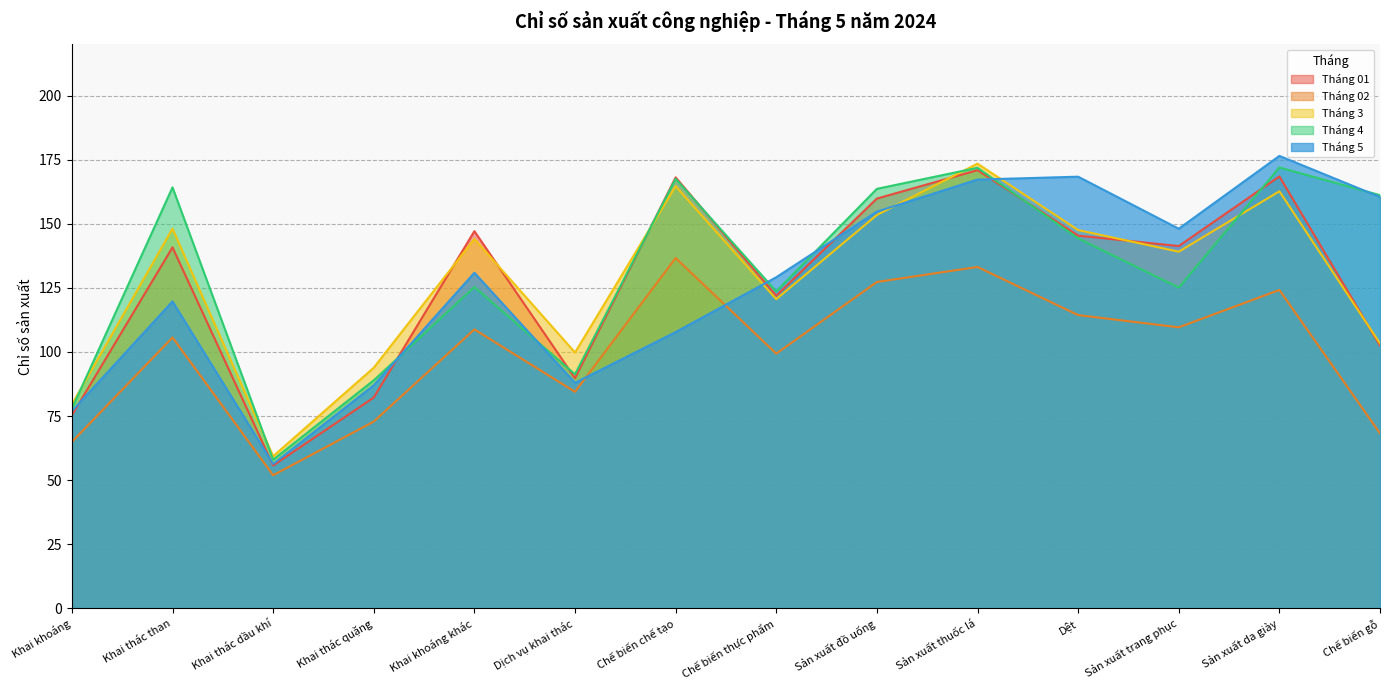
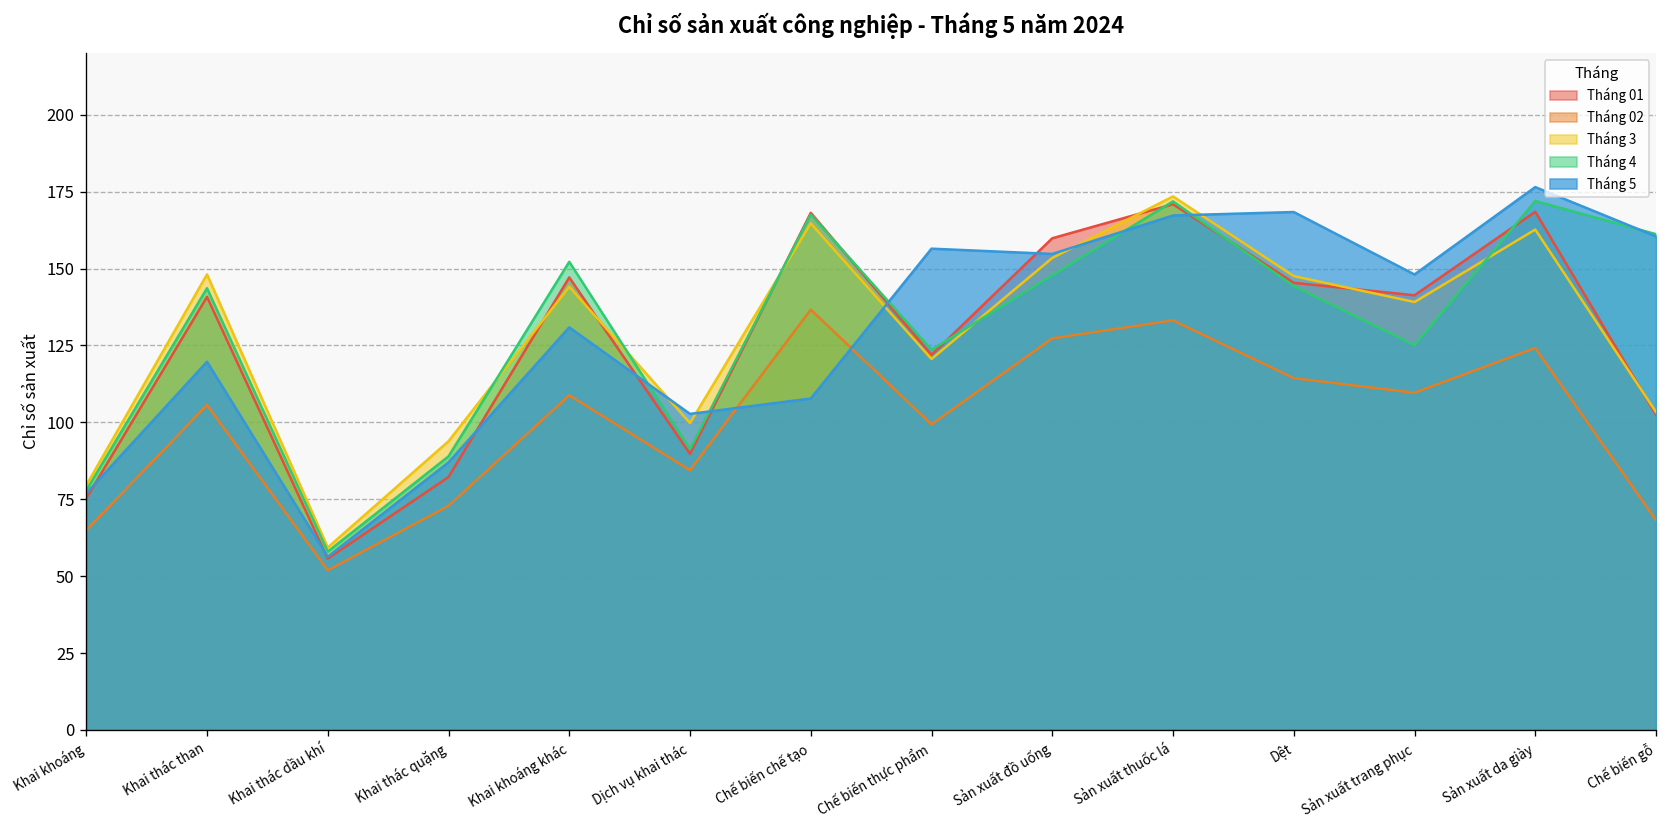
Tháng 4, Khai thác than: 164 -> 144
Tháng 4, Khai khoáng khác: 125 -> 152
Tháng 5, Dịch vụ khai thác: 88 -> 103
Tháng 5, Chế biến thực phẩm: 129 -> 156
Tháng 4, Sản xuất đồ uống: 164 -> 148
